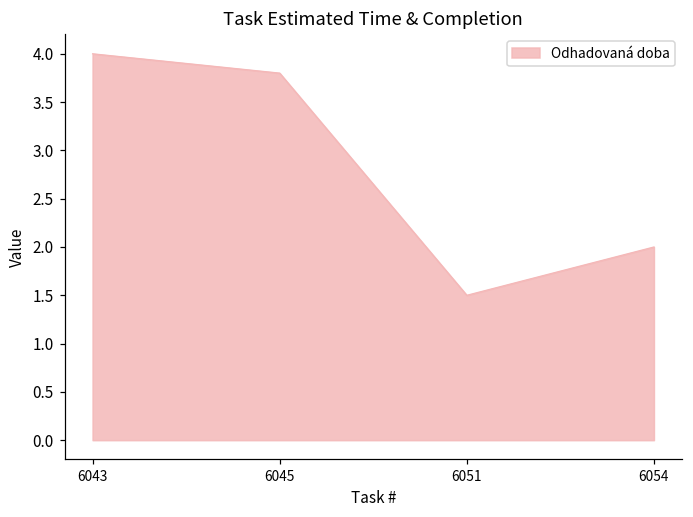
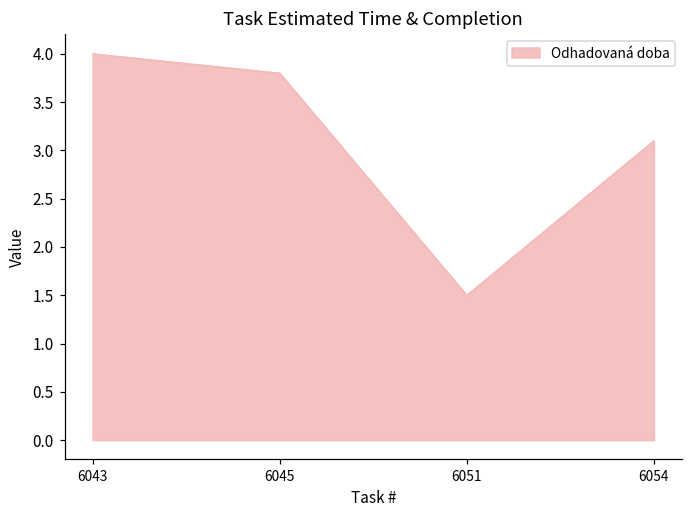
6054: 2.0 -> 3.1
